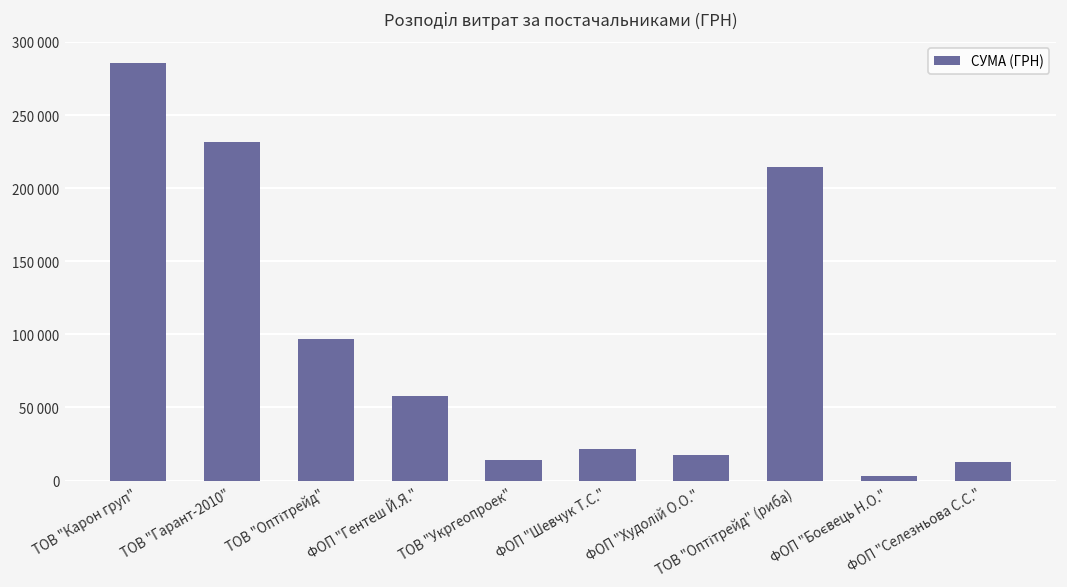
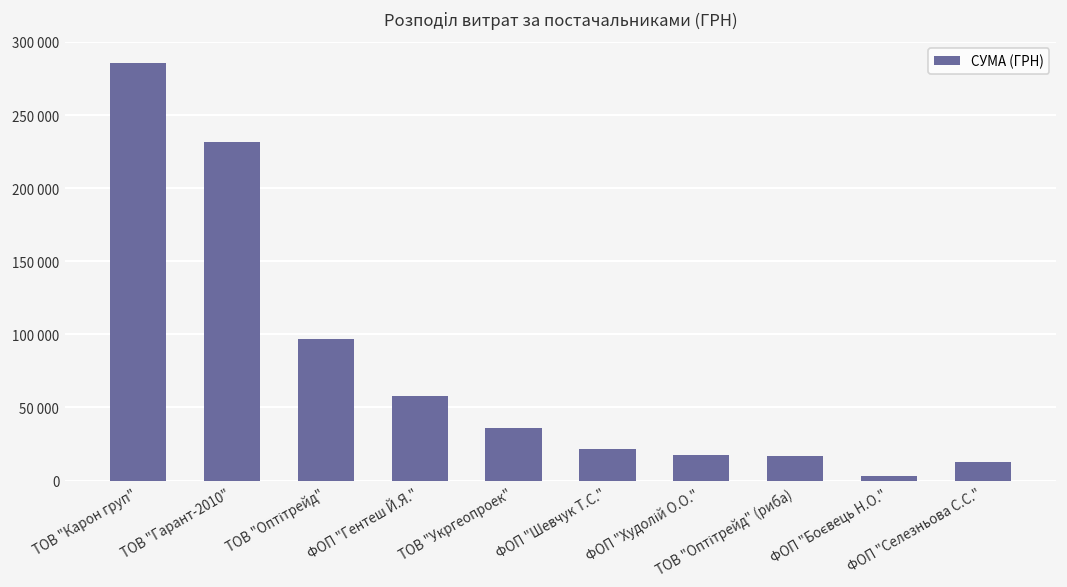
ТОВ "Укргеопроек": 14000 -> 36000
ТОВ "Оптітрейд" (риба): 215000 -> 17000
